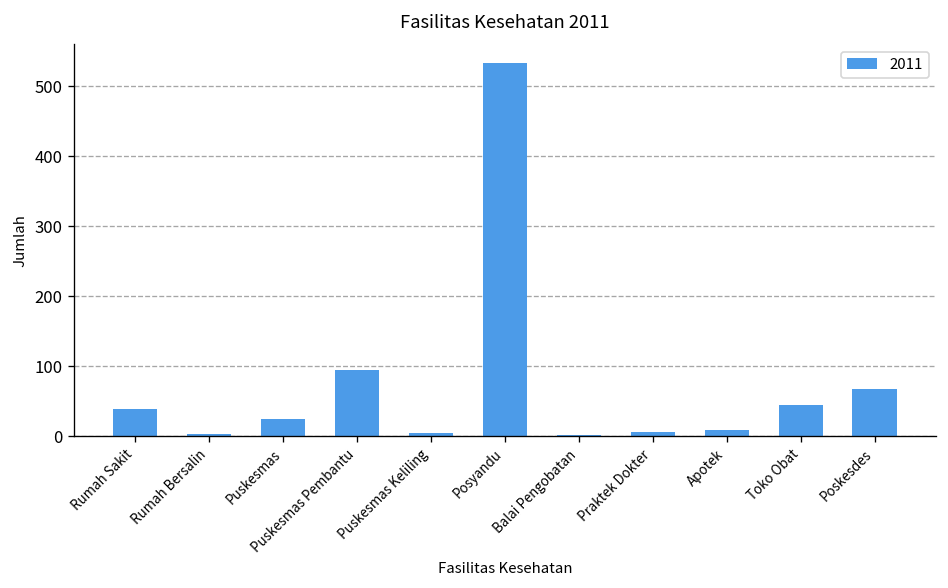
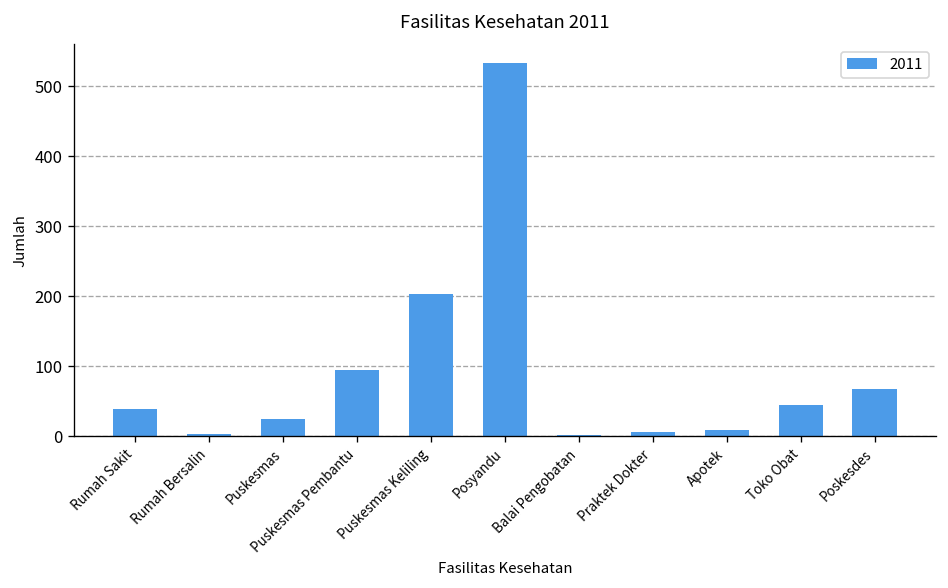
Puskesmas Keliling: 10 -> 200
